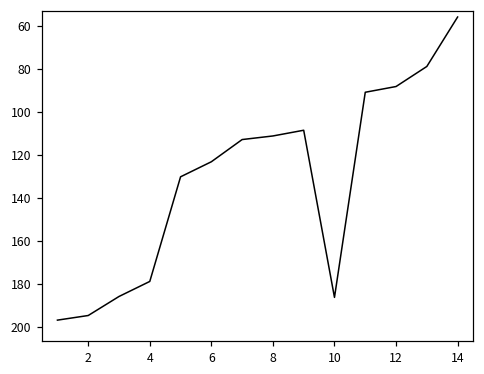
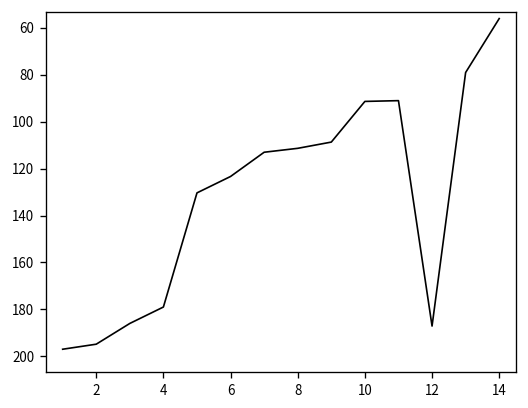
10: 186 -> 91
12: 88 -> 187
